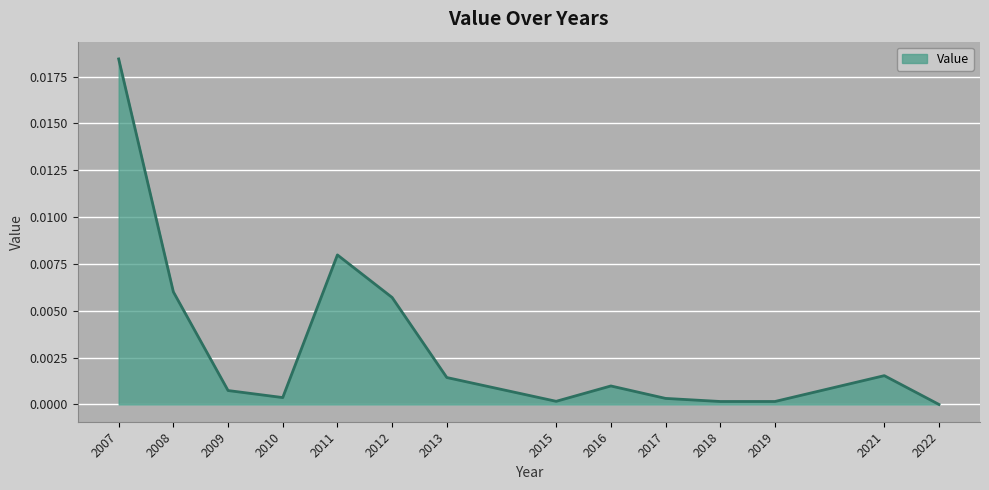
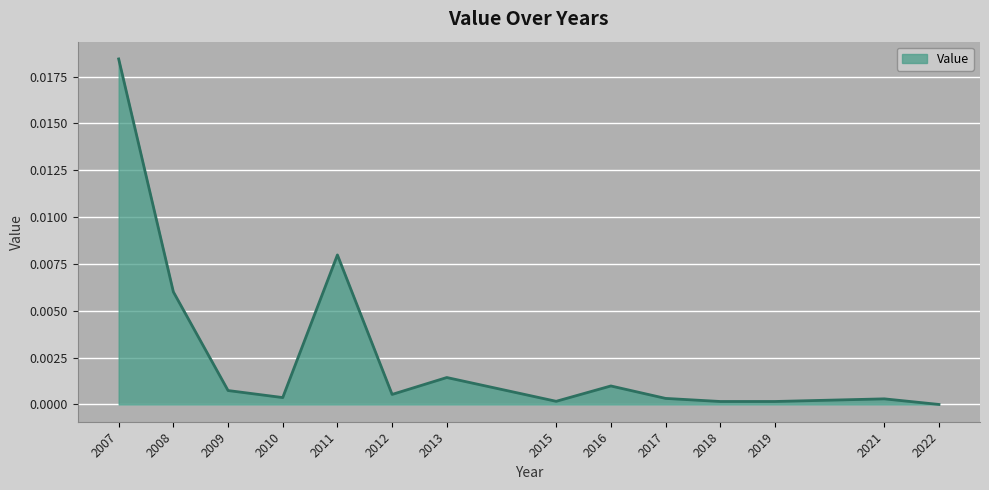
2012: 0.0057 -> 0.0005
2021: 0.0015 -> 0.0003
